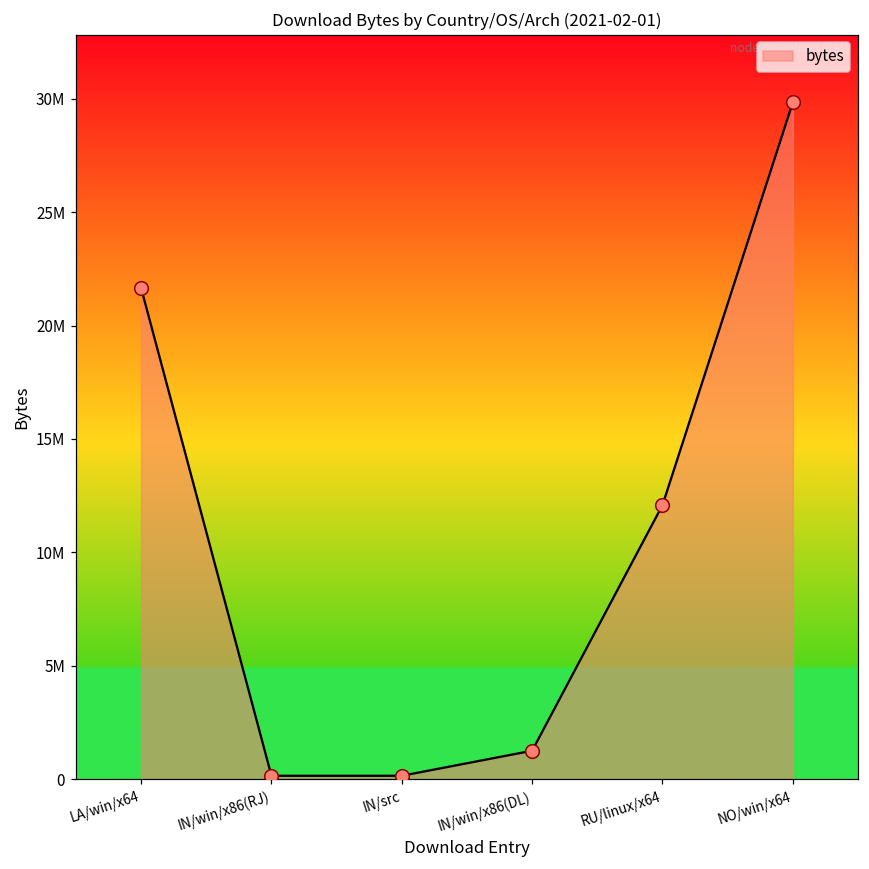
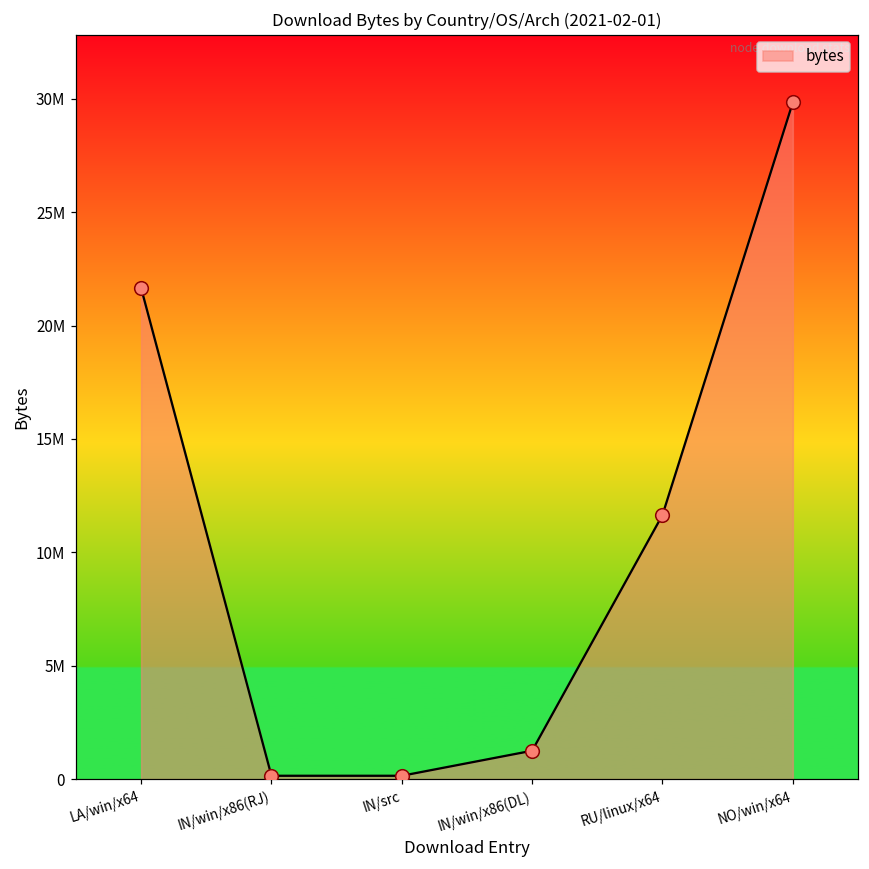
RU/linux/x64: 12100000 -> 11600000
